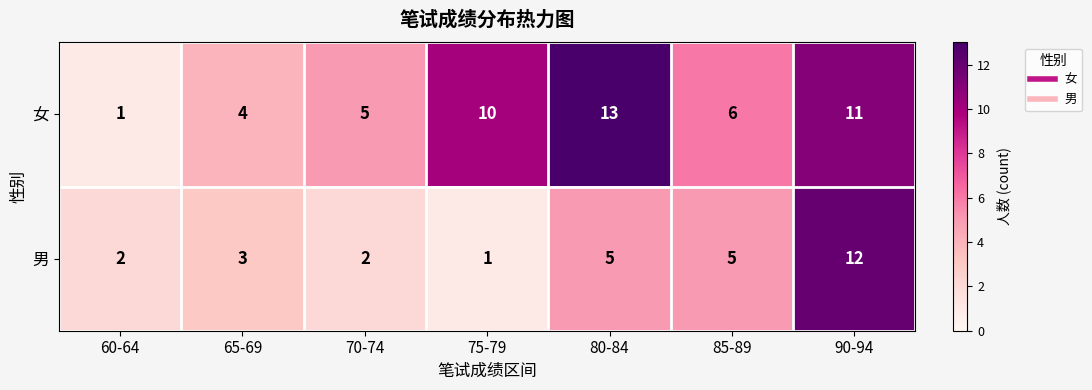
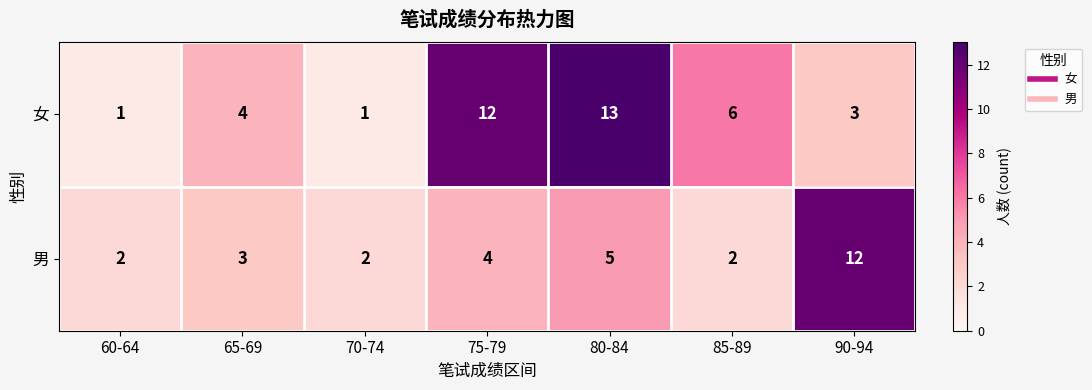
女, 70-74: 5 -> 1
女, 75-79: 10 -> 12
女, 90-94: 11 -> 3
男, 75-79: 1 -> 4
男, 85-89: 5 -> 2
